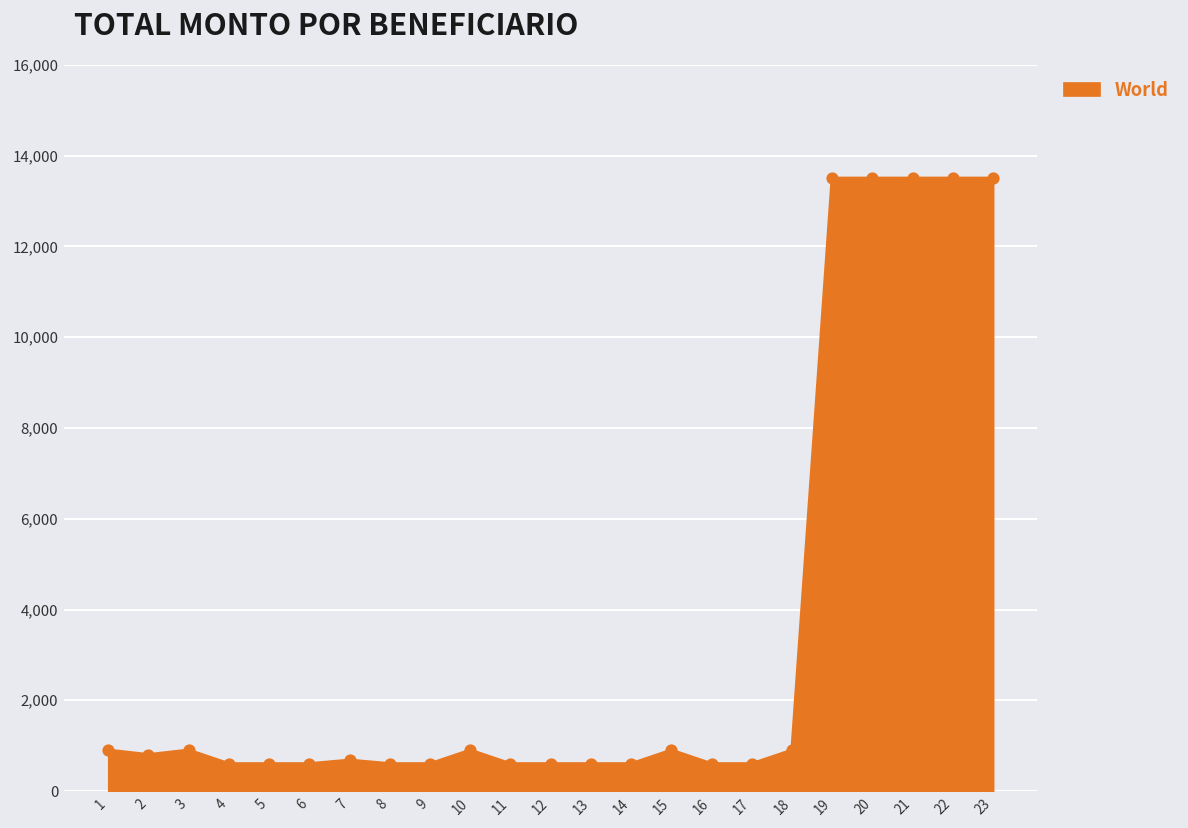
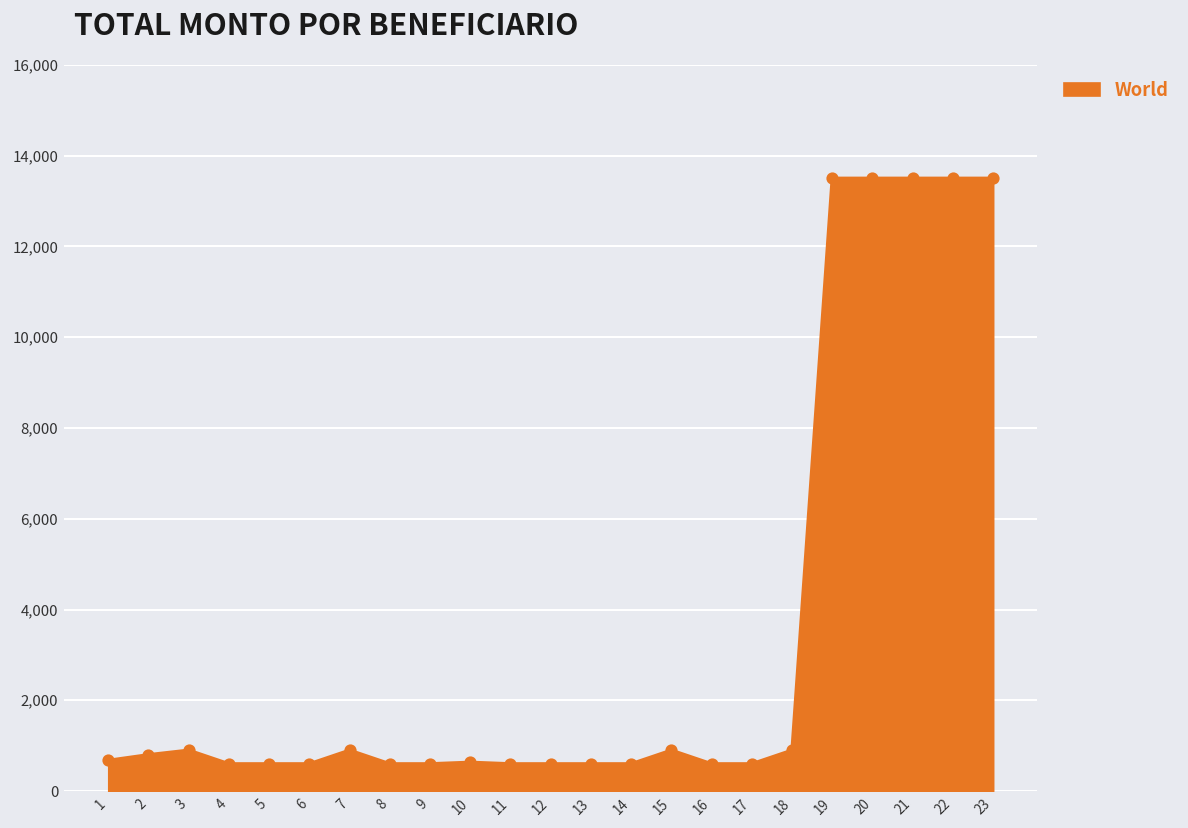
1: 900 -> 700
7: 700 -> 900
10: 900 -> 600
